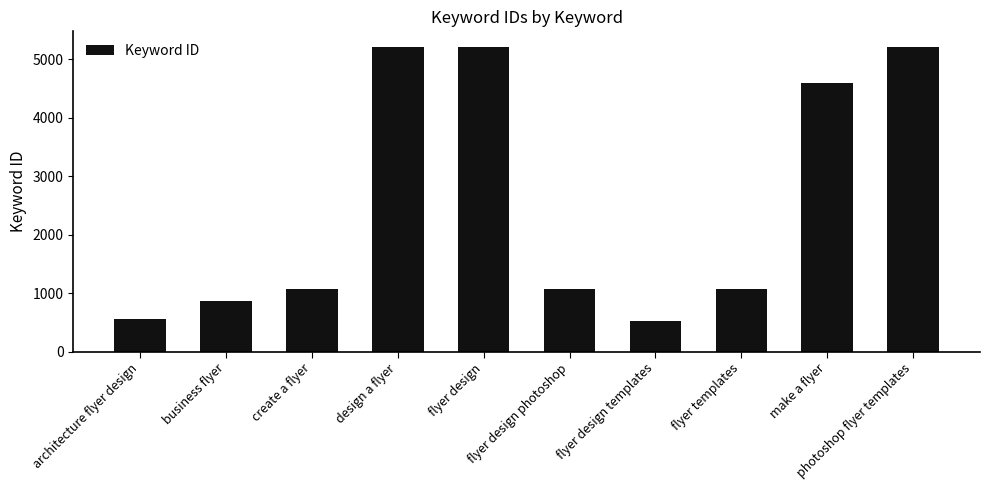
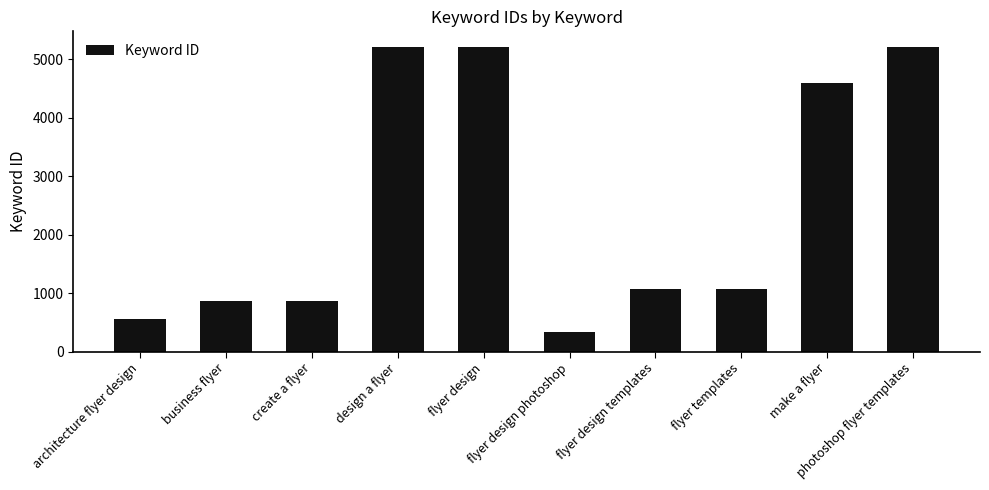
create a flyer: 1100 -> 900
flyer design photoshop: 1100 -> 300
flyer design templates: 500 -> 1100
